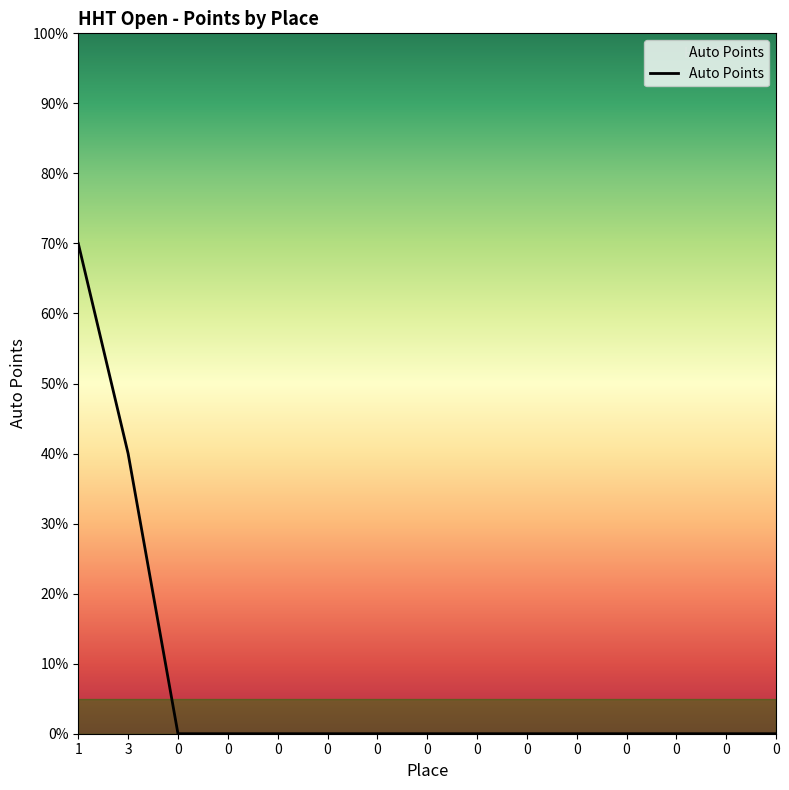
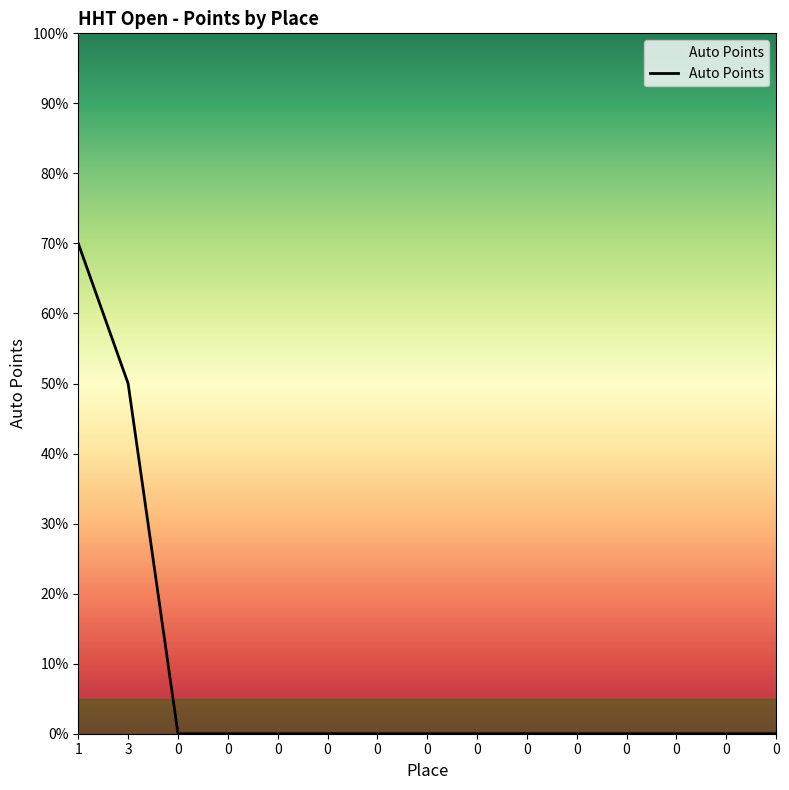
3: 40% -> 50%
